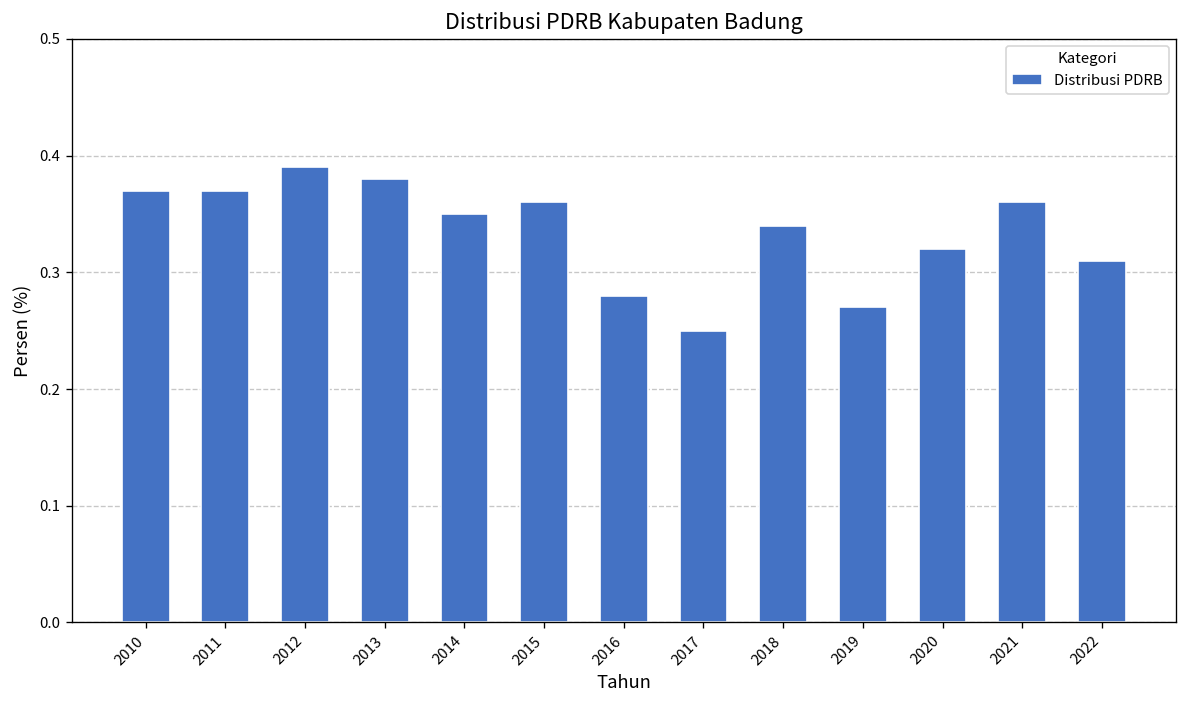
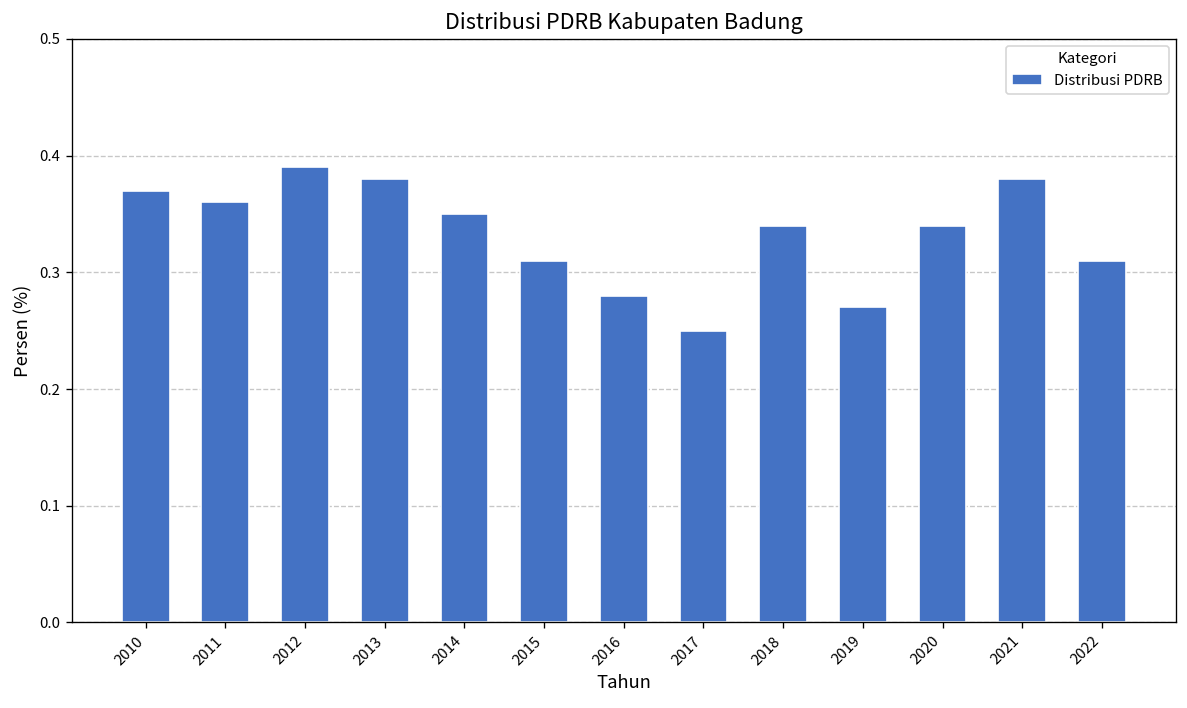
2011: 0.37 -> 0.36
2015: 0.36 -> 0.31
2020: 0.32 -> 0.34
2021: 0.36 -> 0.38
